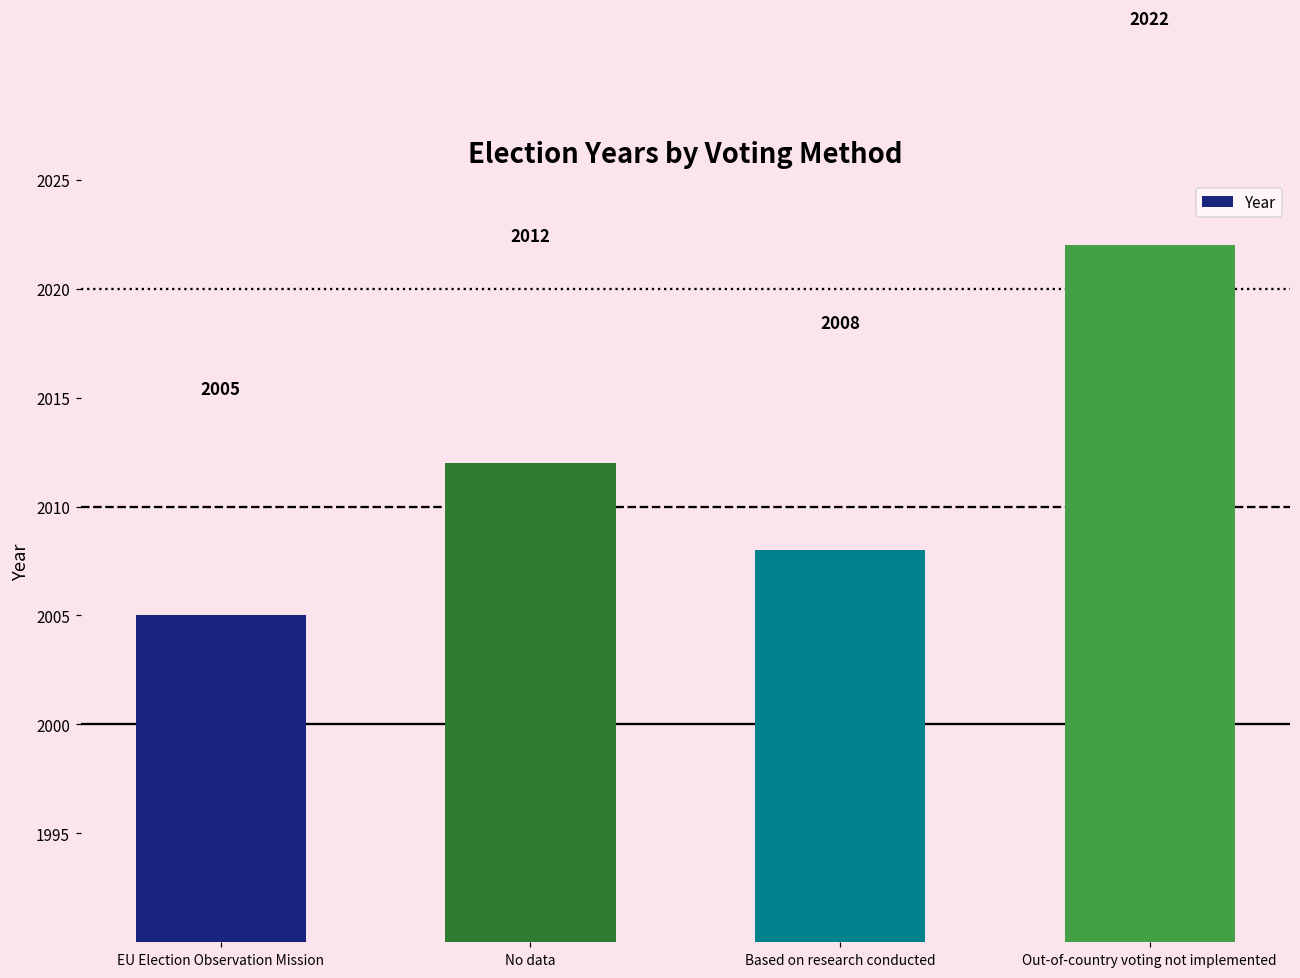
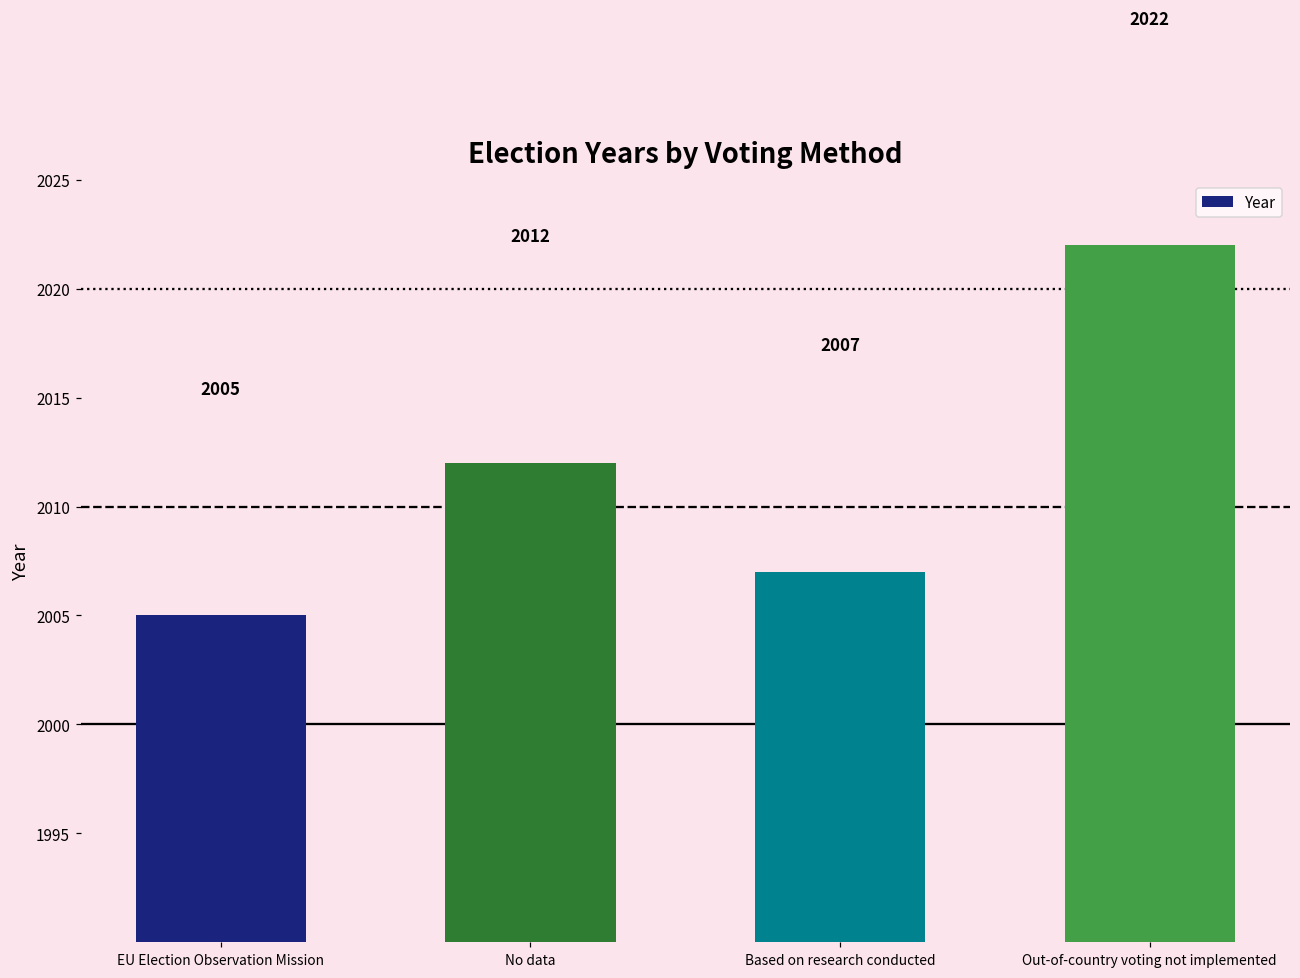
Based on research conducted: 2008 -> 2007
